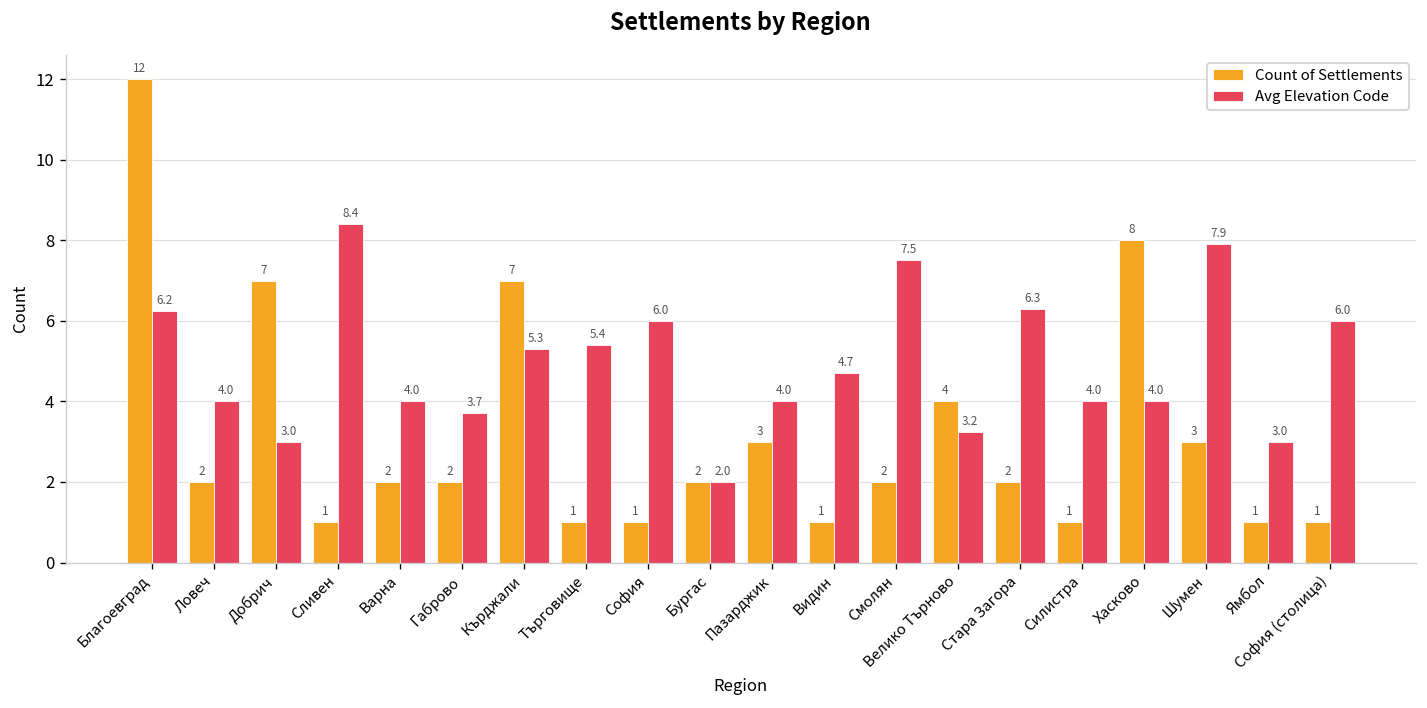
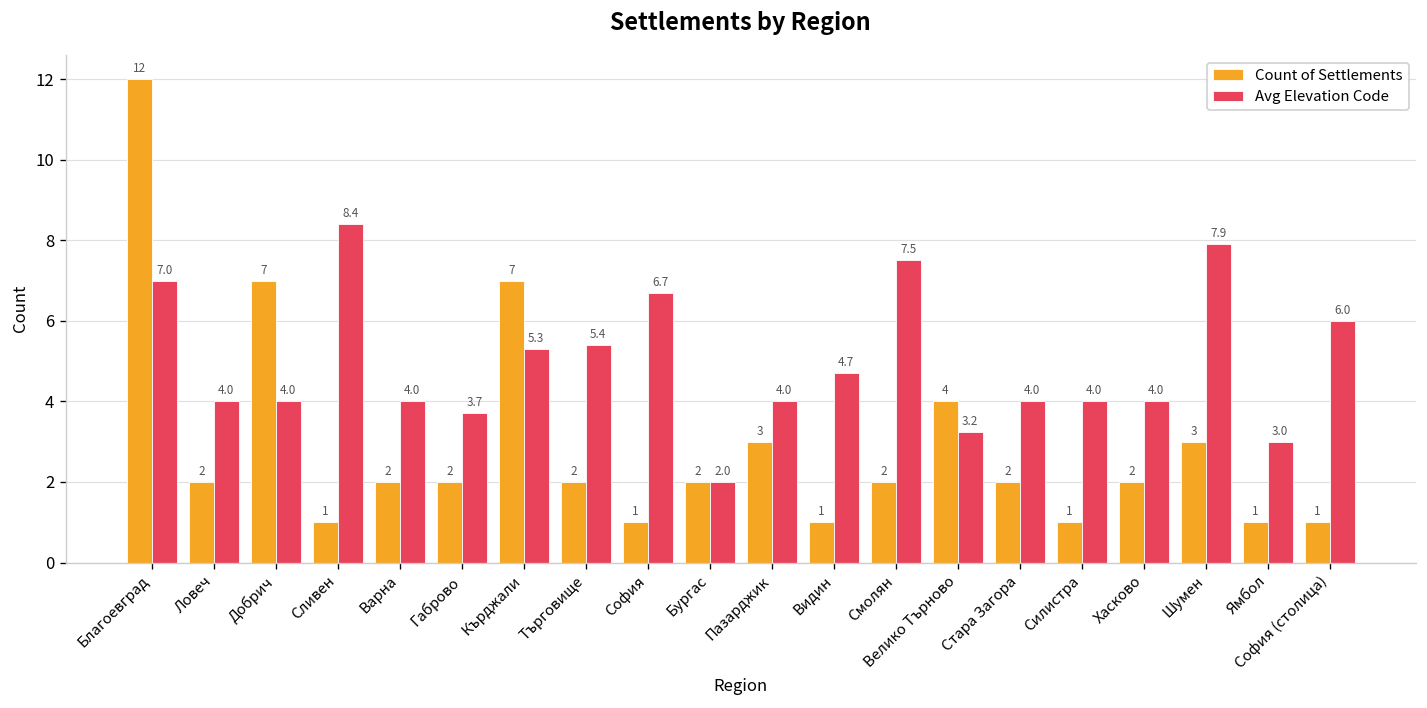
Avg Elevation Code, Благоевград: 6.2 -> 7.0
Avg Elevation Code, Добрич: 3.0 -> 4.0
Count of Settlements, Търговище: 1 -> 2
Avg Elevation Code, София: 6.0 -> 6.7
Avg Elevation Code, Стара Загора: 6.3 -> 4.0
Count of Settlements, Хасково: 8 -> 2
